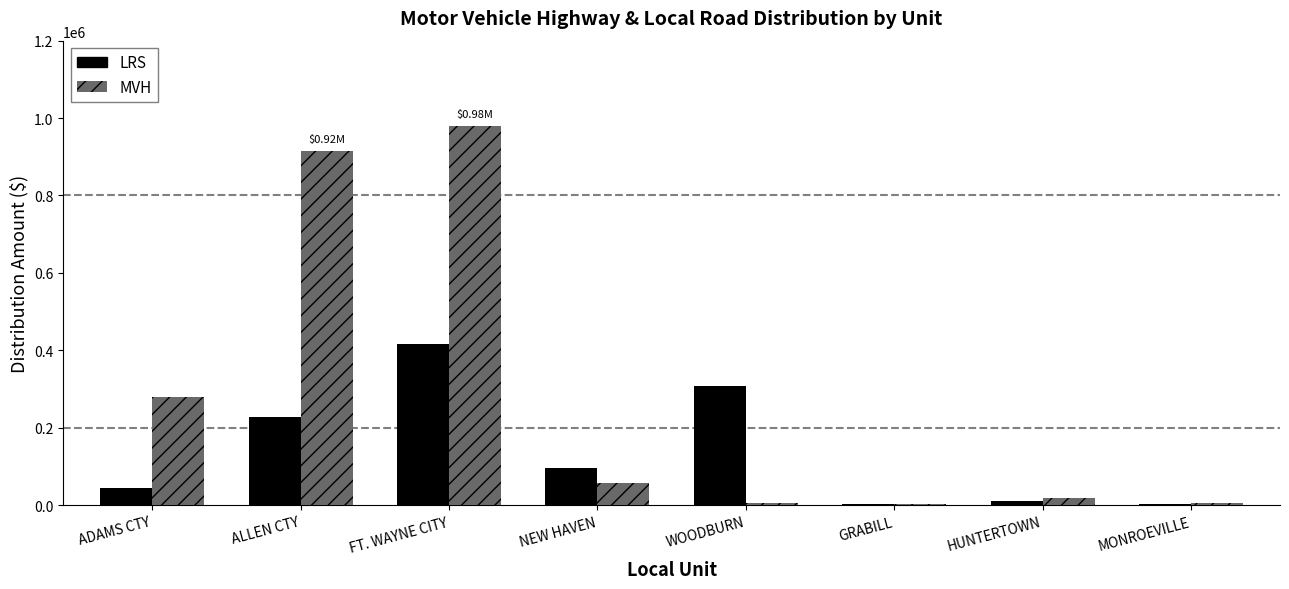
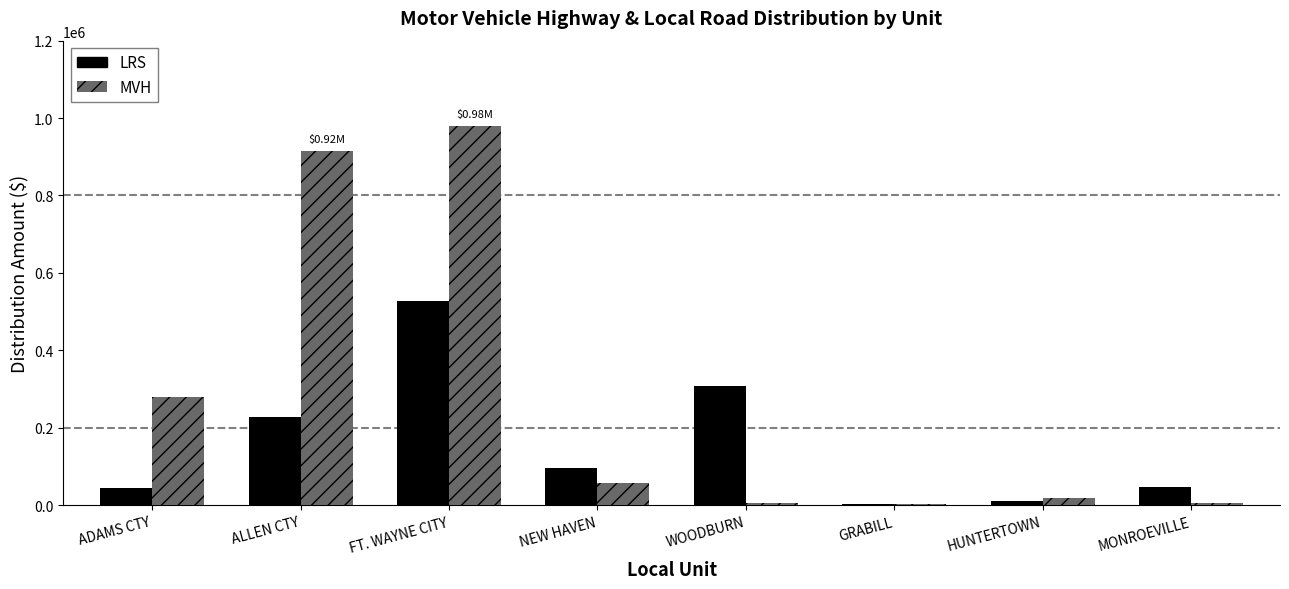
LRS, FT. WAYNE CITY: 420000 -> 530000
LRS, MONROEVILLE: 0 -> 50000
